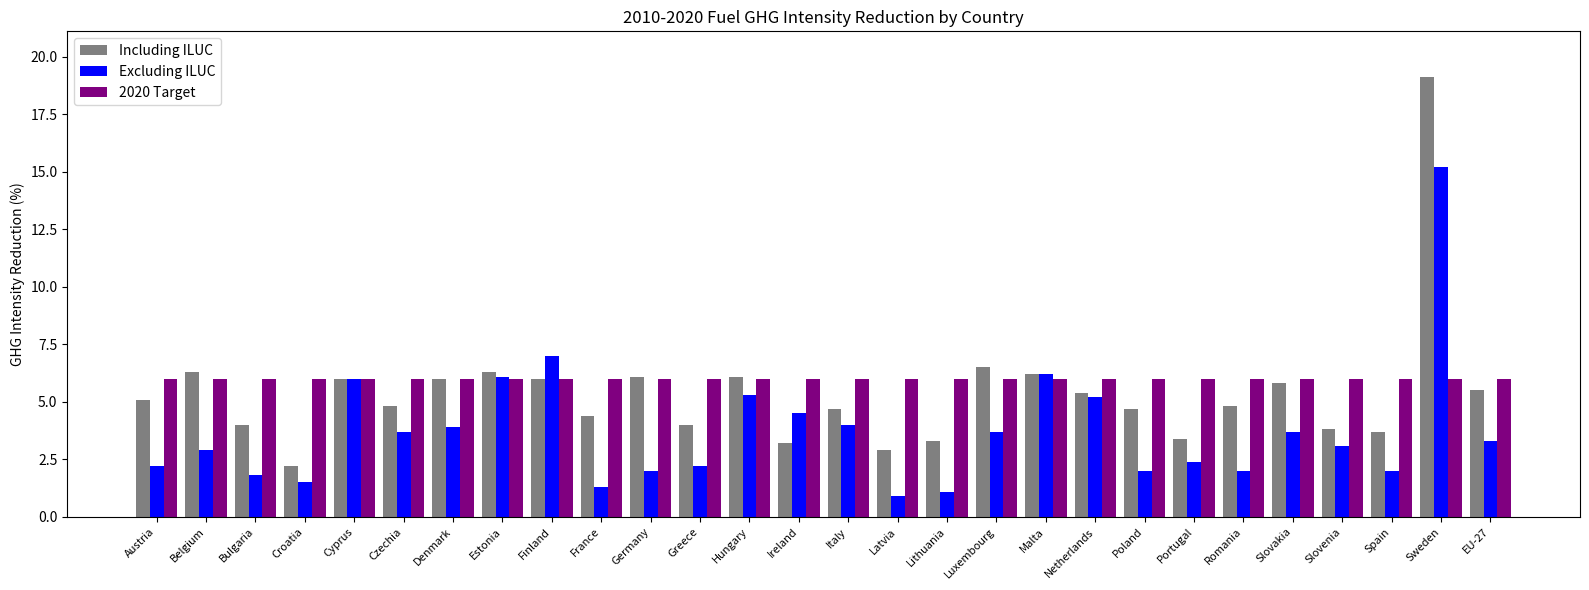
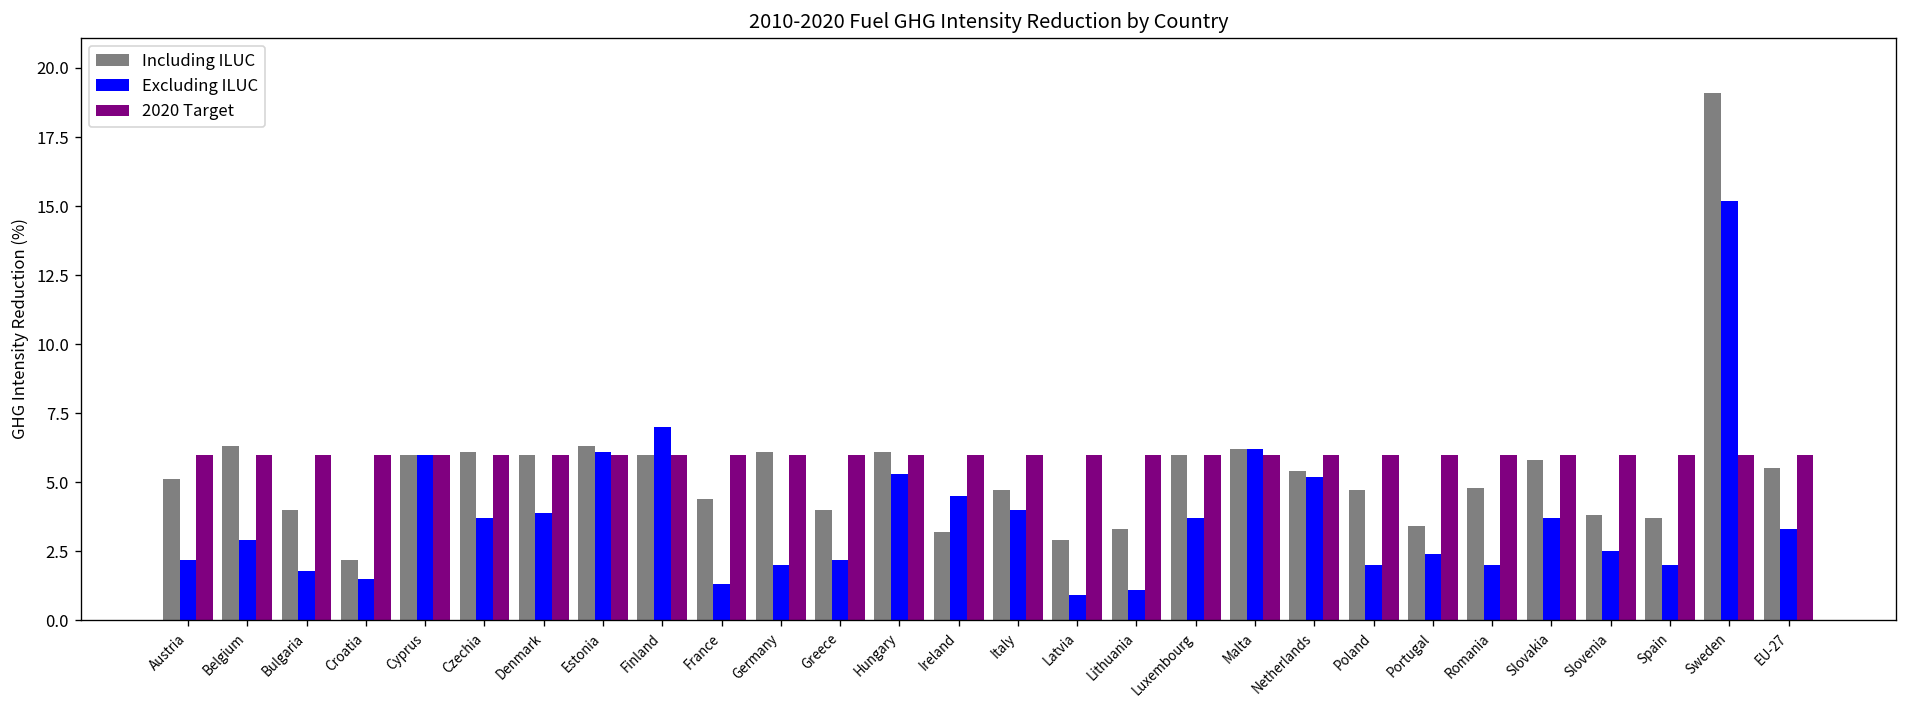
Including ILUC, Czechia: 4.8 -> 6.1
Including ILUC, Luxembourg: 6.5 -> 6.0
Excluding ILUC, Slovenia: 3.1 -> 2.5
